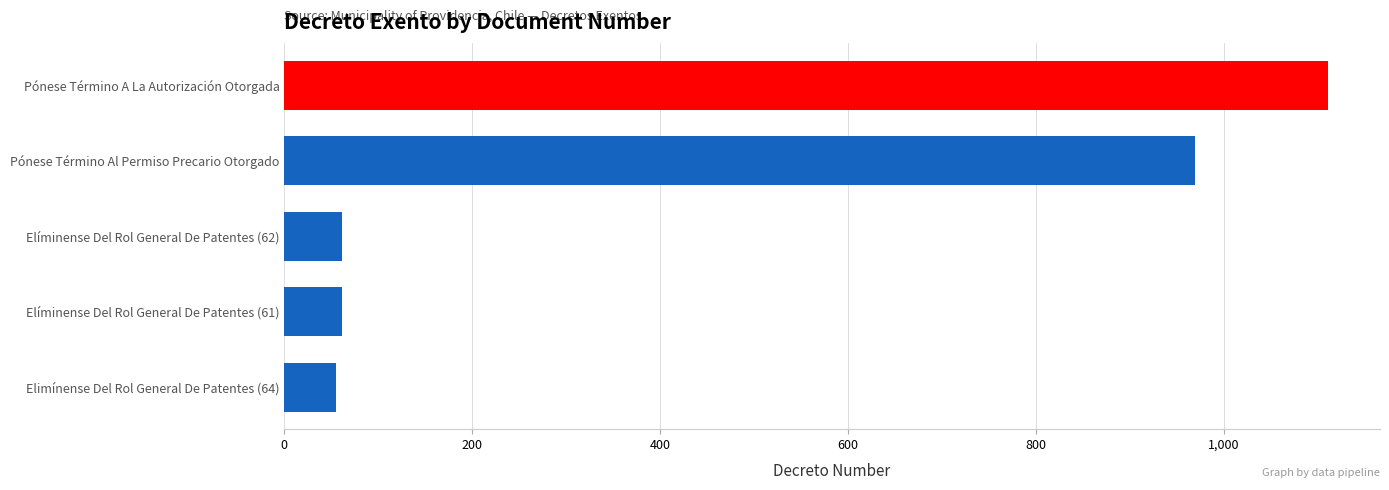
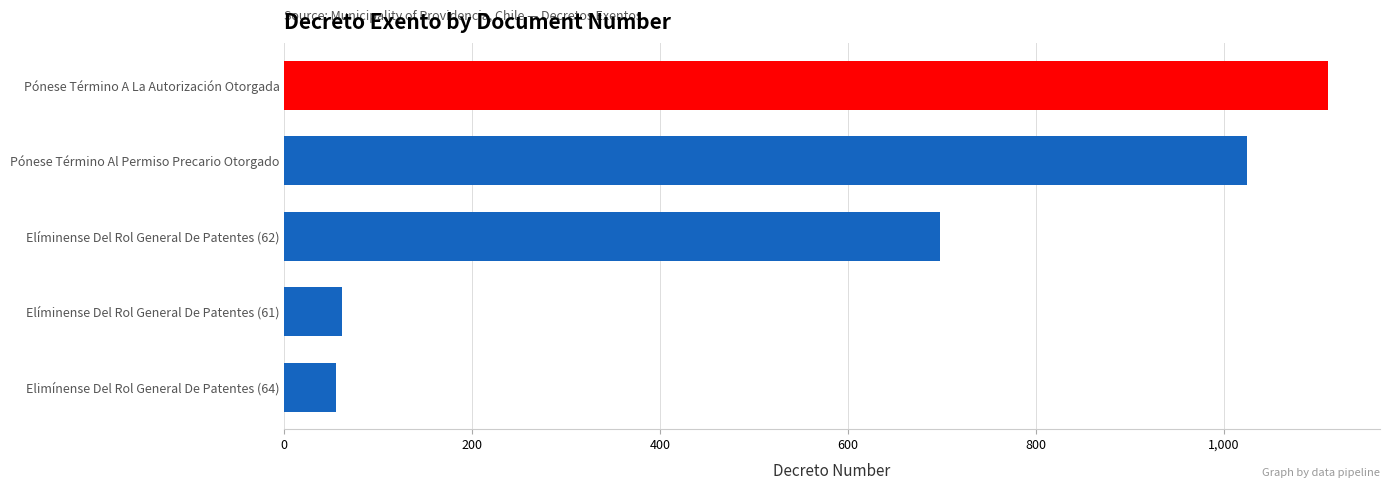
Pónese Término Al Permiso Precario Otorgado: 970 -> 1,030
Elíminense Del Rol General De Patentes (62): 60 -> 700
